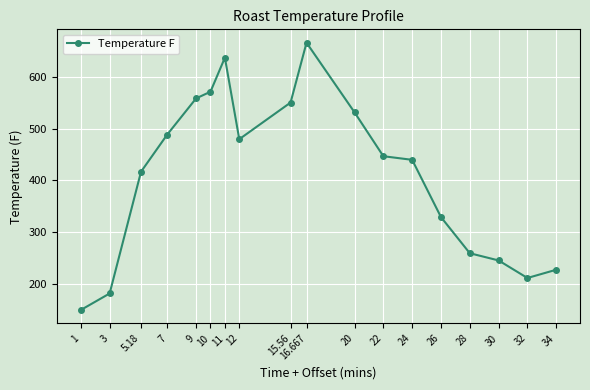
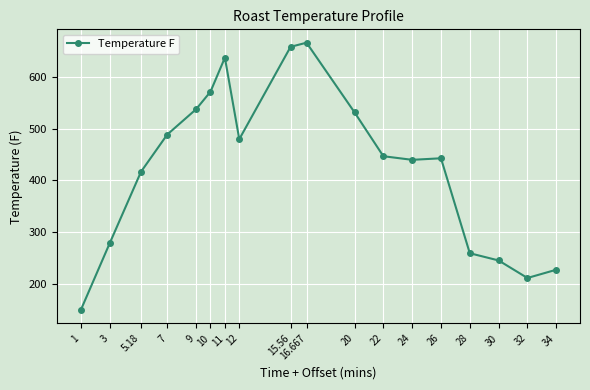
3: 180 -> 280
9: 560 -> 540
15.56: 550 -> 660
26: 330 -> 440
